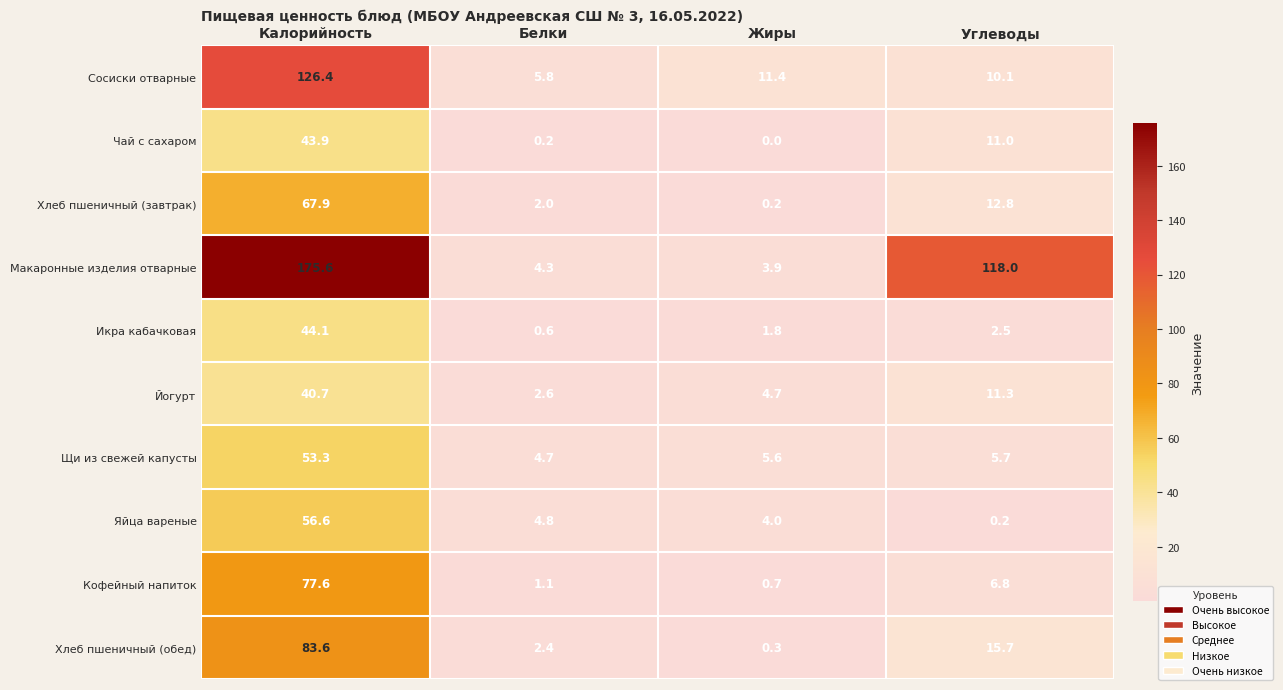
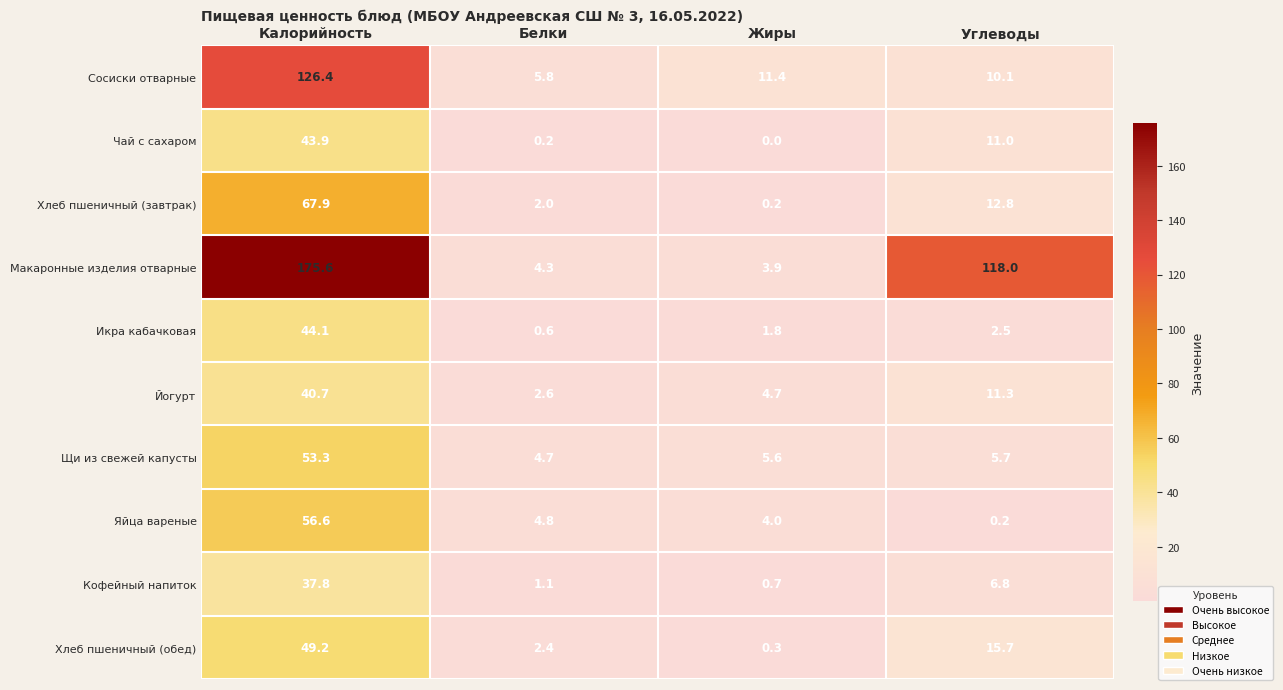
Кофейный напиток, Калорийность: 77.6 -> 37.8
Хлеб пшеничный (обед), Калорийность: 83.6 -> 49.2
